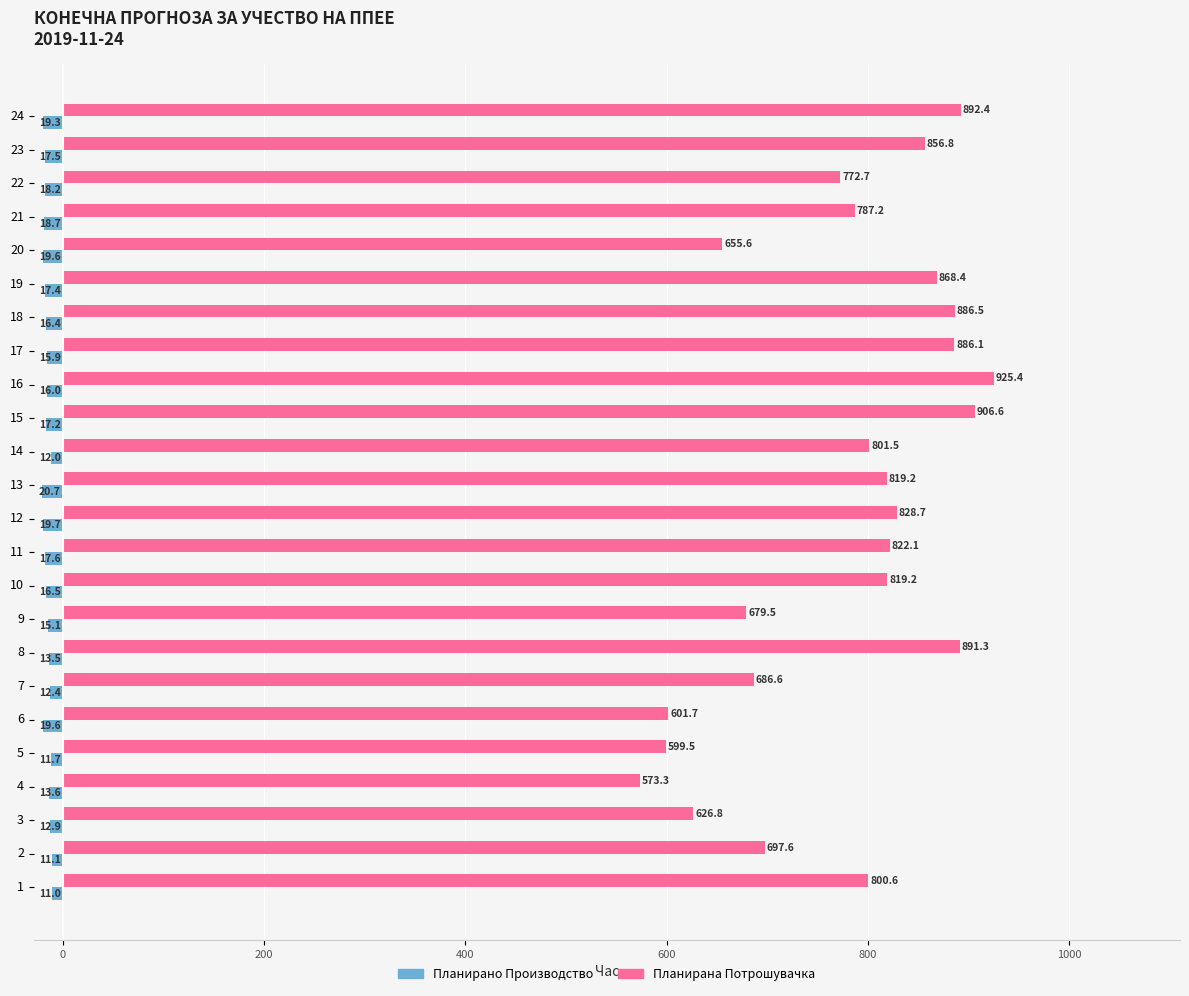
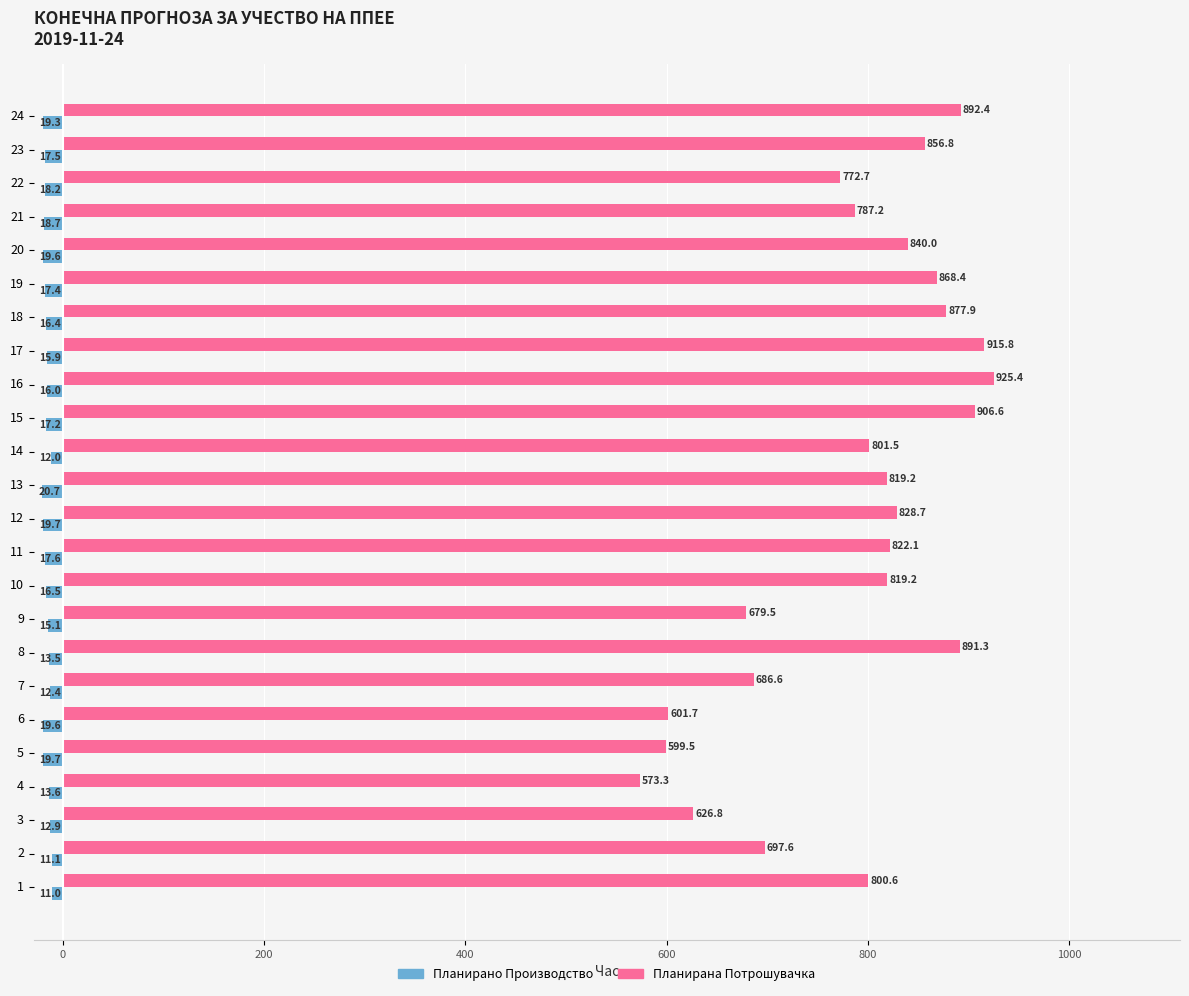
Планирана Потрошувачка, 20: 655.6 -> 840.0
Планирана Потрошувачка, 18: 886.5 -> 877.9
Планирана Потрошувачка, 17: 886.1 -> 915.8
Планирано Производство, 5: 11.7 -> 19.7
